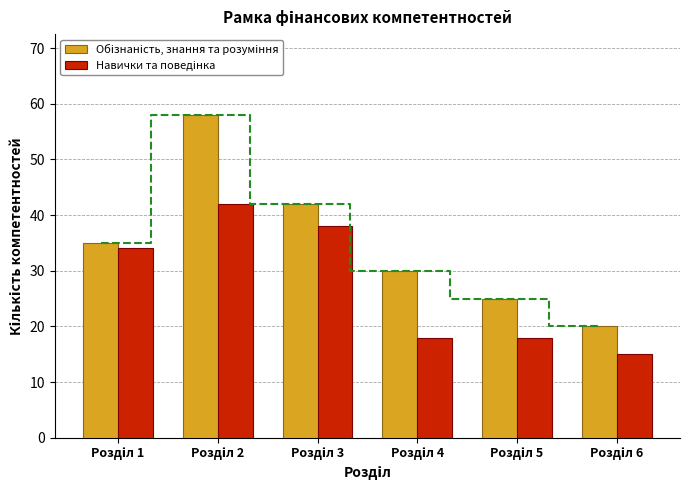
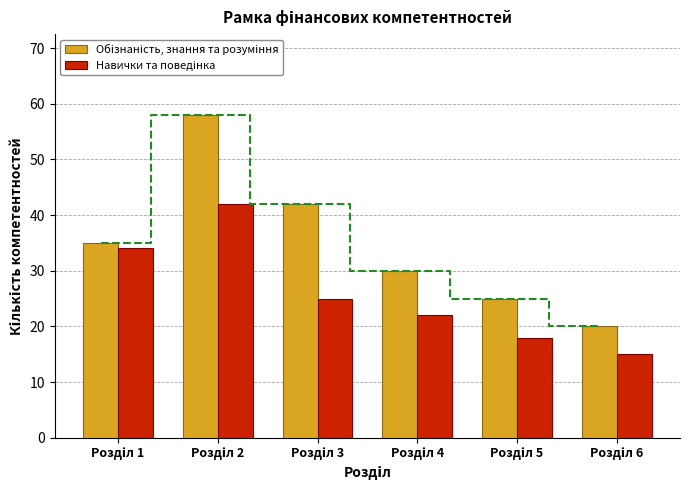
Навички та поведінка, Розділ 3: 38 -> 25
Навички та поведінка, Розділ 4: 18 -> 22
